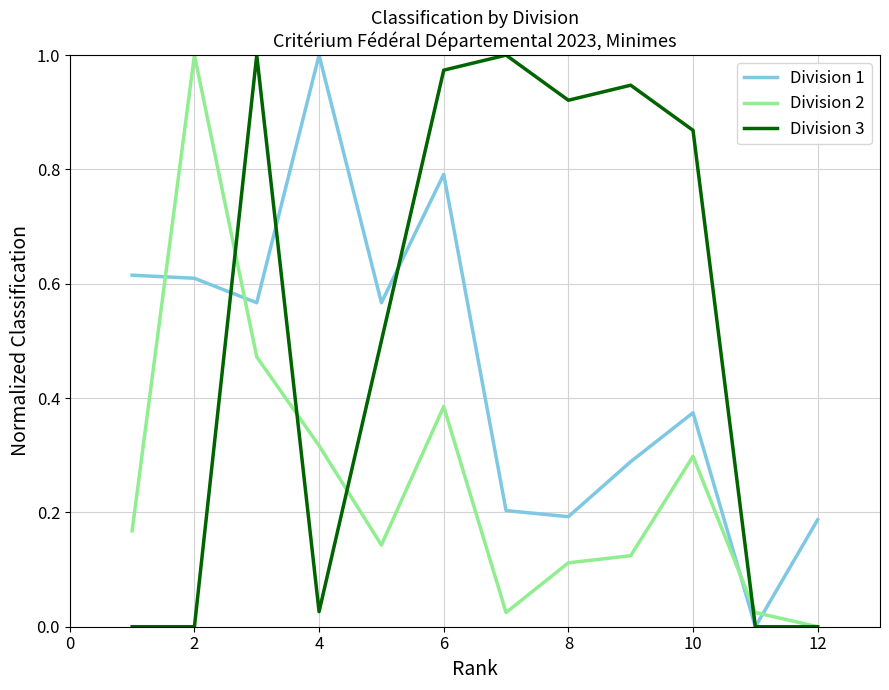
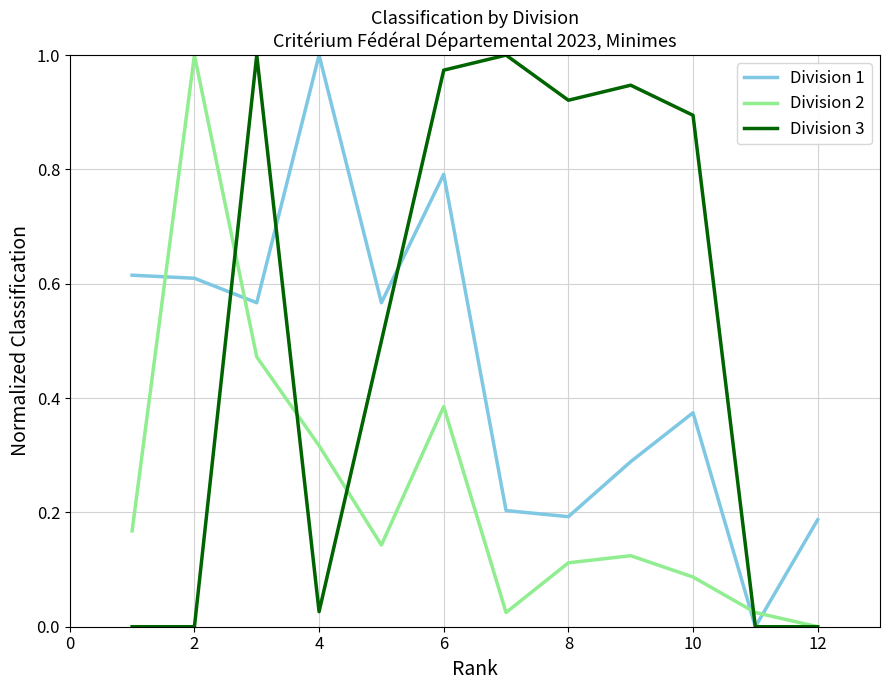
Division 2, 10: 0.30 -> 0.09
Division 3, 10: 0.87 -> 0.89
